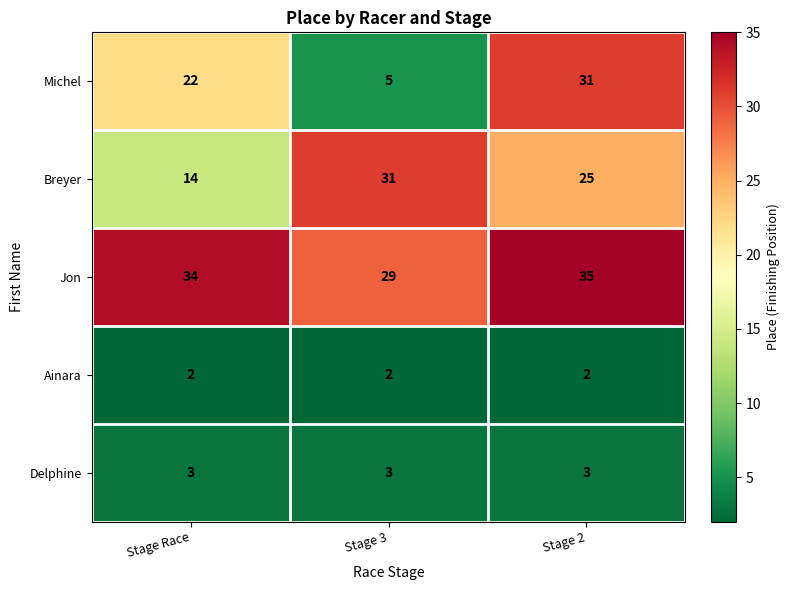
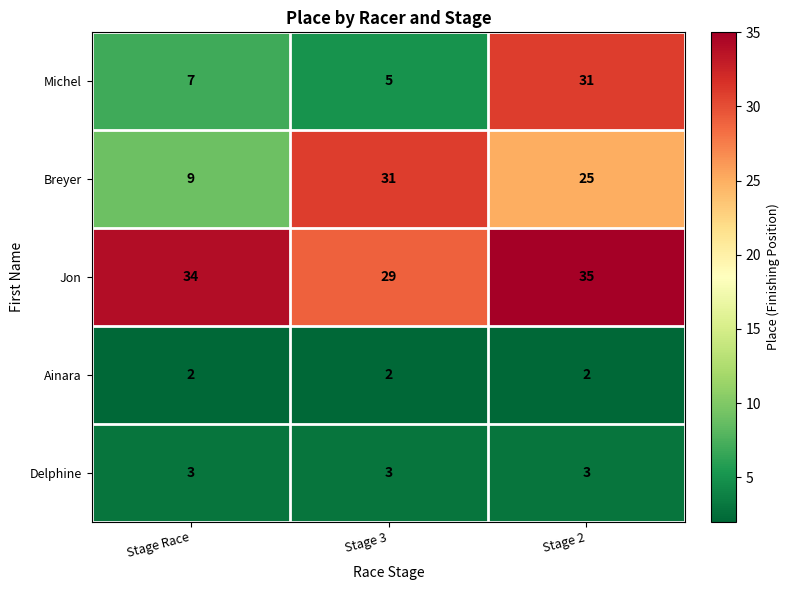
Michel, Stage Race: 22 -> 7
Breyer, Stage Race: 14 -> 9
